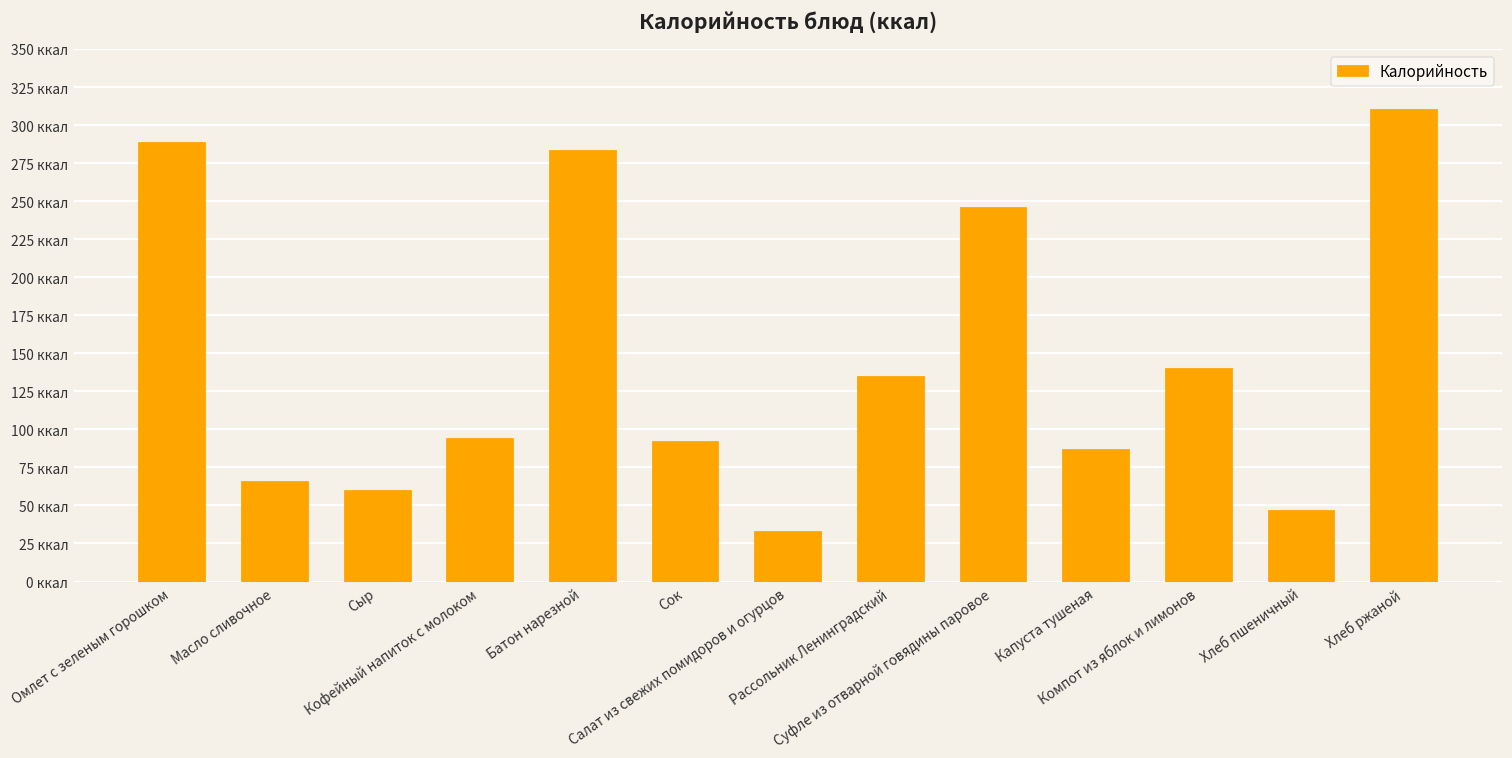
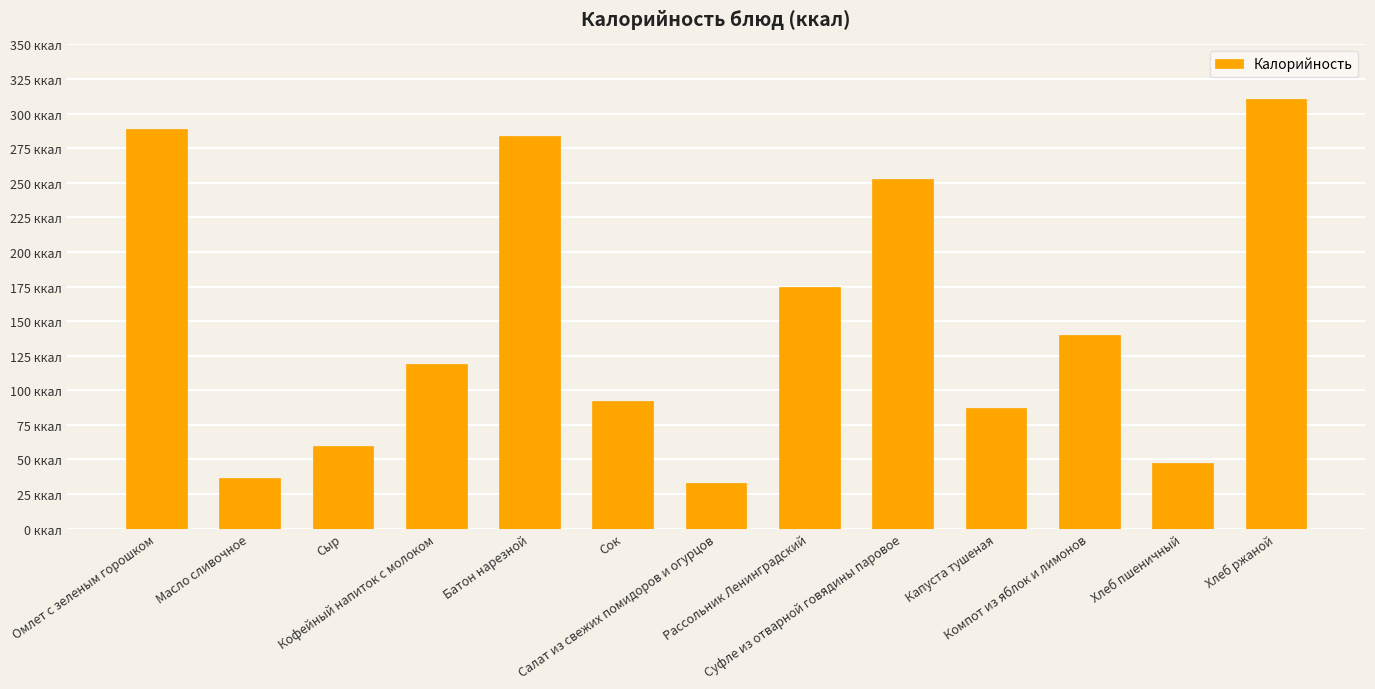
Масло сливочное: 66 ккал -> 36 ккал
Кофейный напиток с молоком: 94 ккал -> 119 ккал
Рассольник Ленинградский: 135 ккал -> 174 ккал
Суфле из отварной говядины паровое: 246 ккал -> 253 ккал
